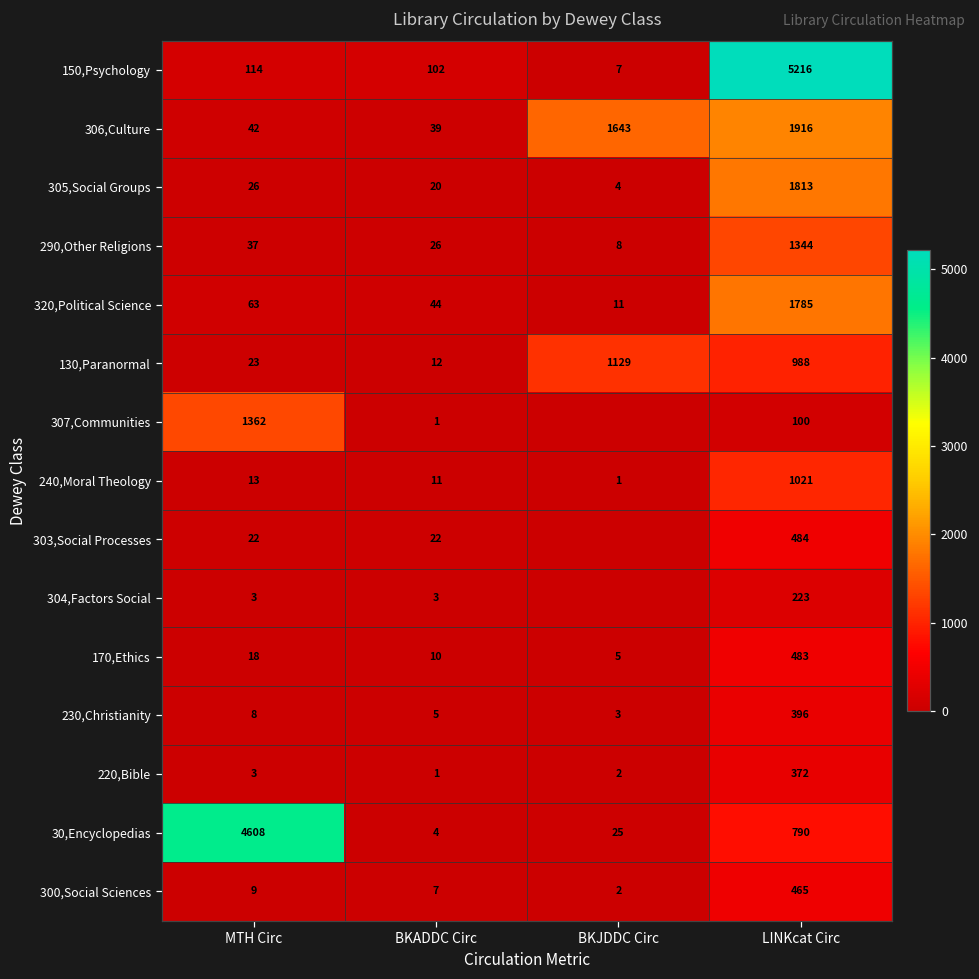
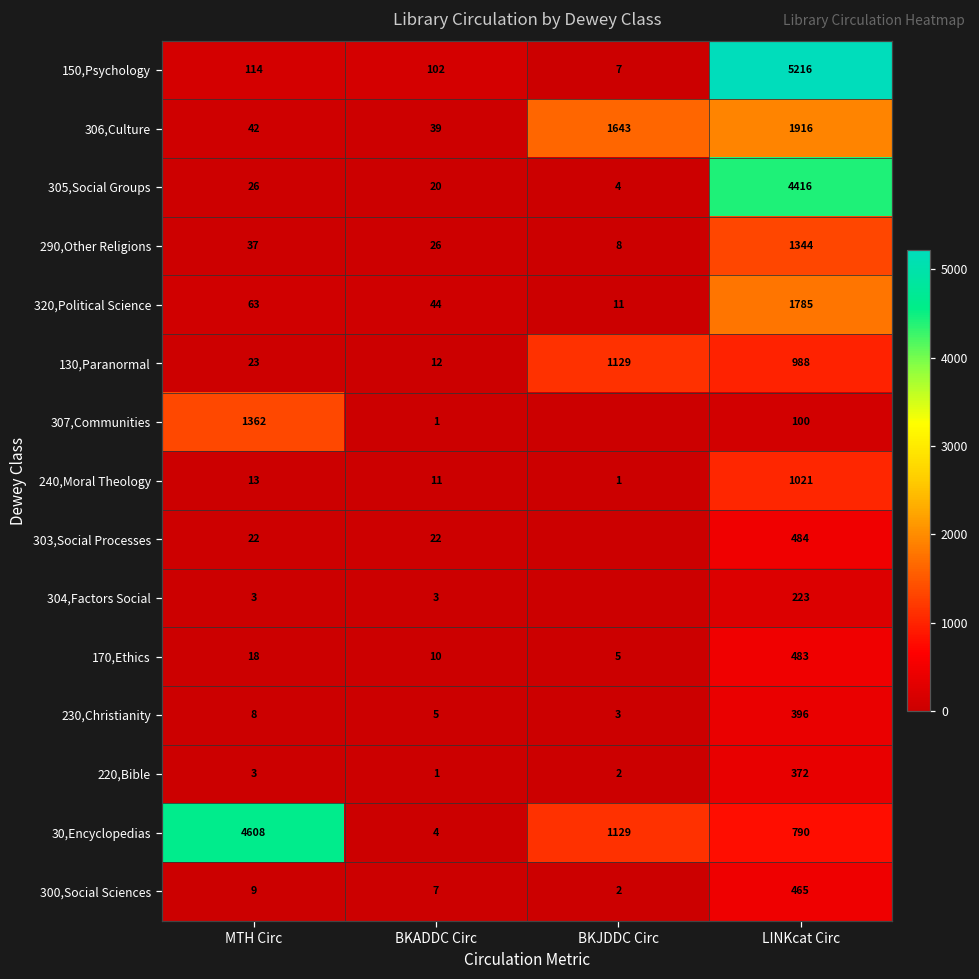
305,Social Groups, LINKcat Circ: 1813 -> 4416
30,Encyclopedias, BKJDDC Circ: 25 -> 1129
